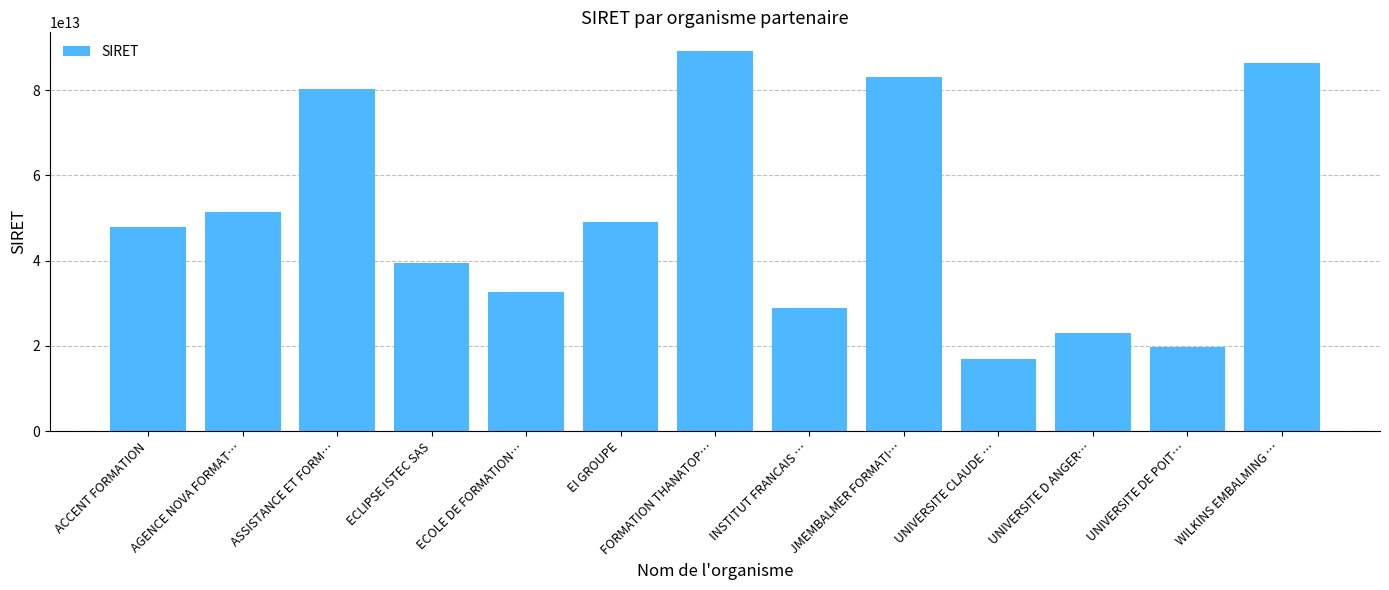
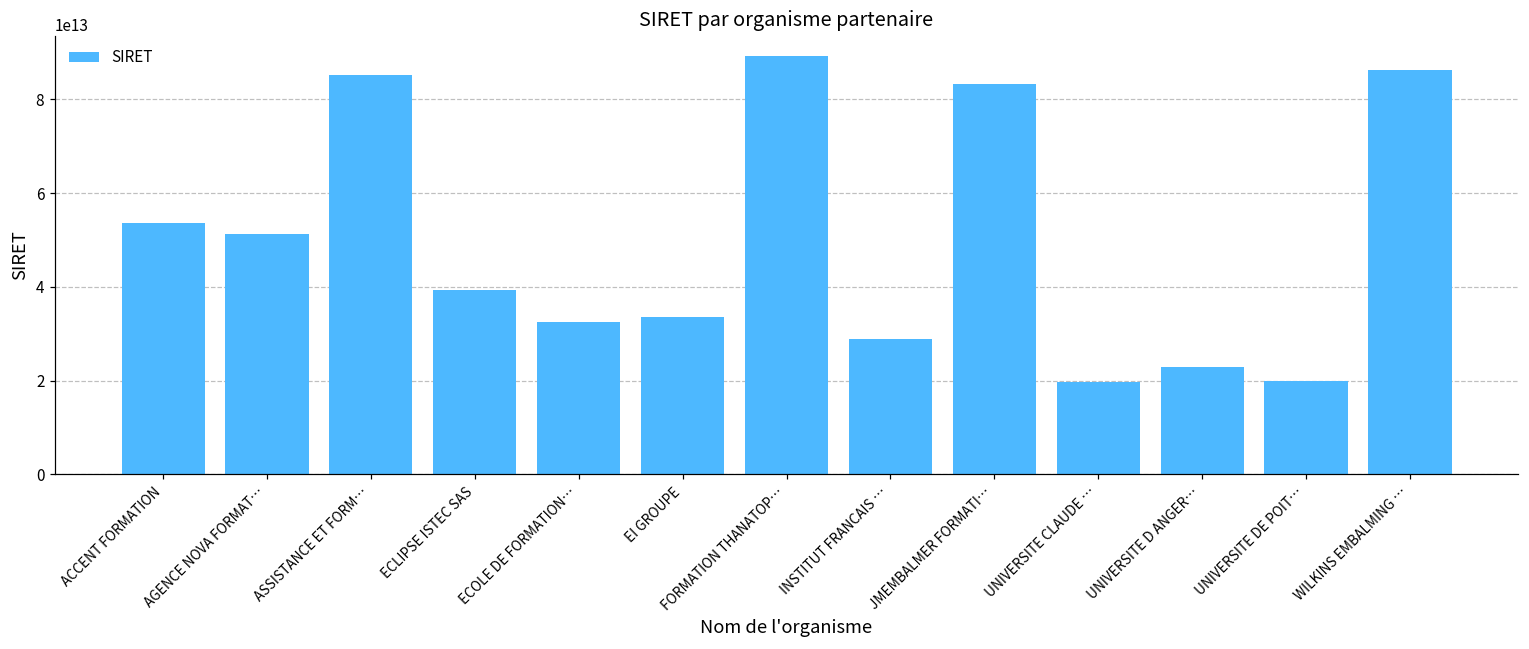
ACCENT FORMATION: 48000000000000 -> 54000000000000
ASSISTANCE ET FORM…: 80000000000000 -> 85000000000000
EI GROUPE: 49000000000000 -> 34000000000000
UNIVERSITE CLAUDE …: 17000000000000 -> 20000000000000
